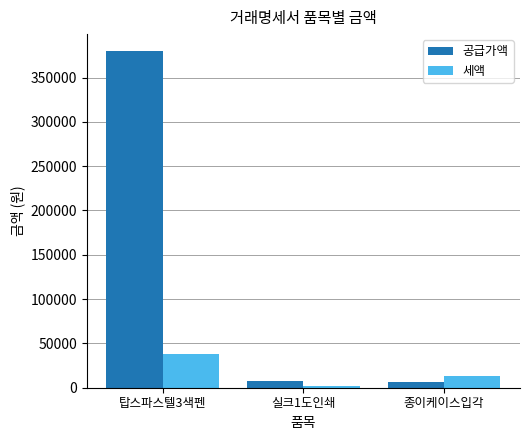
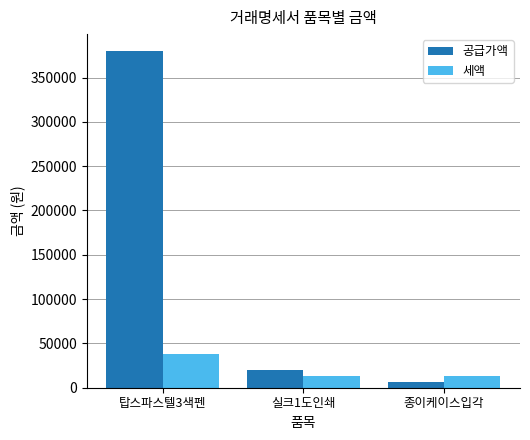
공급가액, 실크1도인쇄: 10000 -> 20000
세액, 실크1도인쇄: 0 -> 10000
